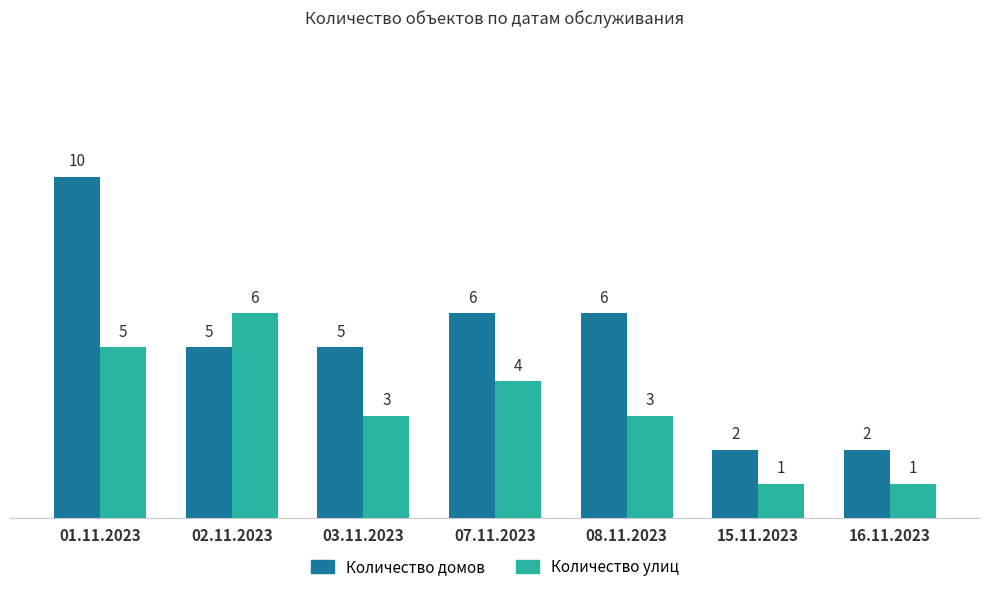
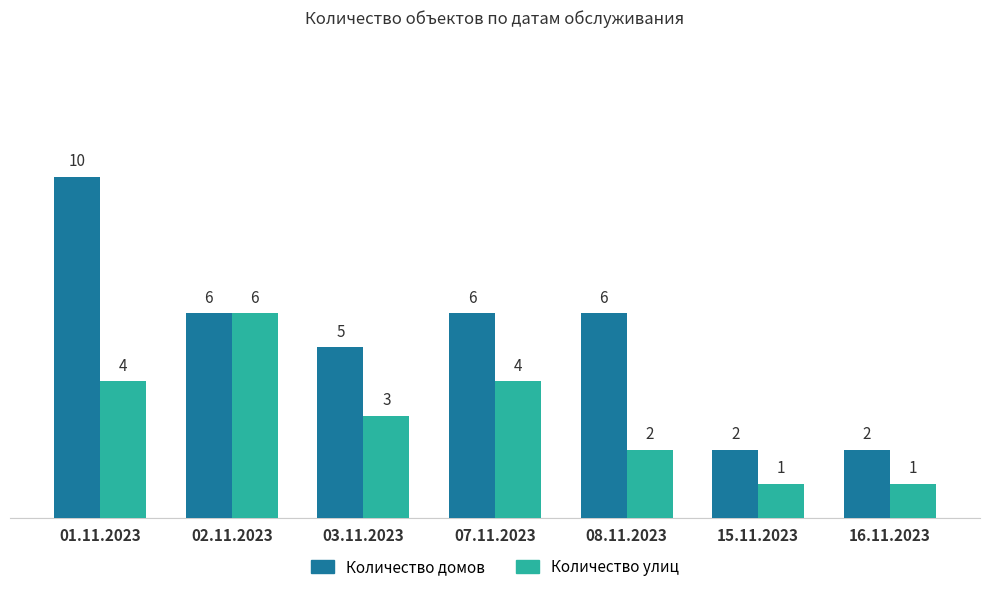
Количество улиц, 01.11.2023: 5 -> 4
Количество домов, 02.11.2023: 5 -> 6
Количество улиц, 08.11.2023: 3 -> 2
